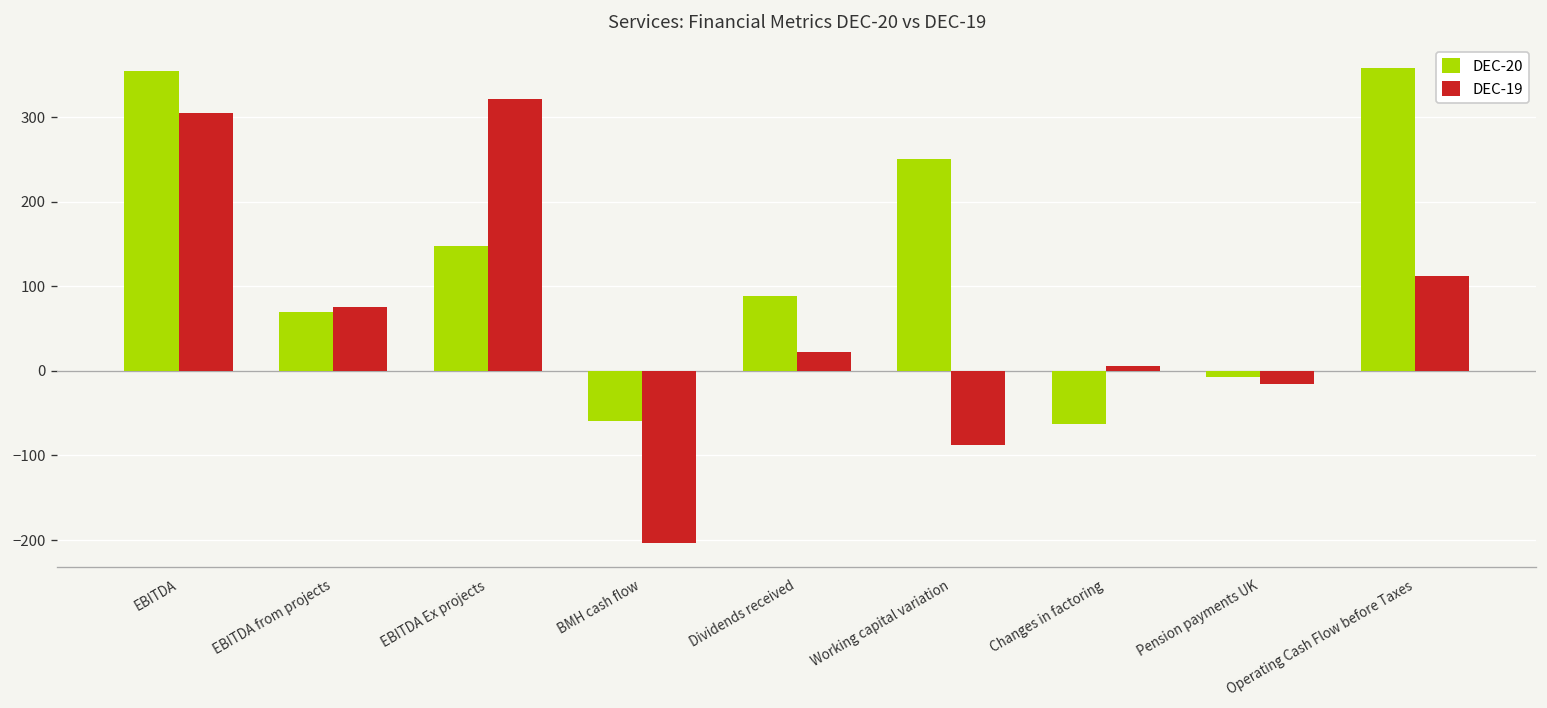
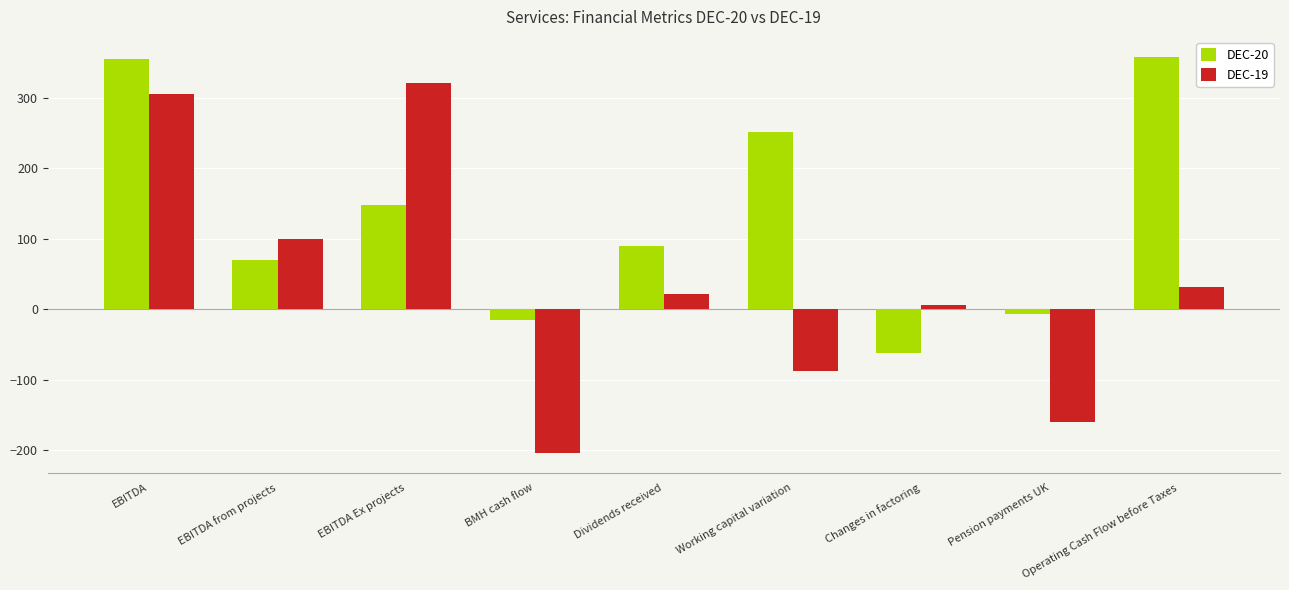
DEC-19, EBITDA from projects: 80 -> 100
DEC-20, BMH cash flow: -60 -> -20
DEC-19, Pension payments UK: -20 -> -160
DEC-19, Operating Cash Flow before Taxes: 110 -> 30
